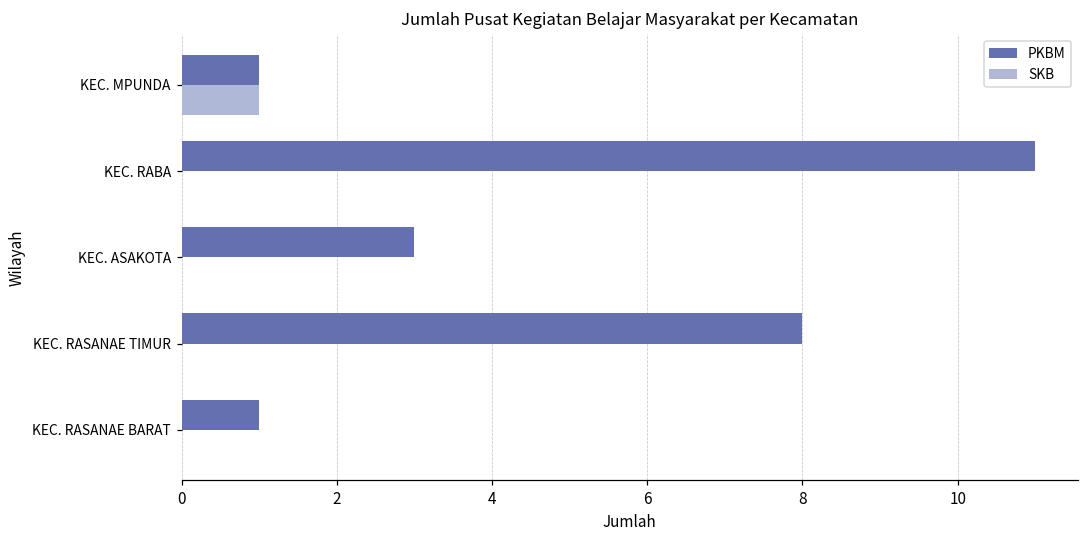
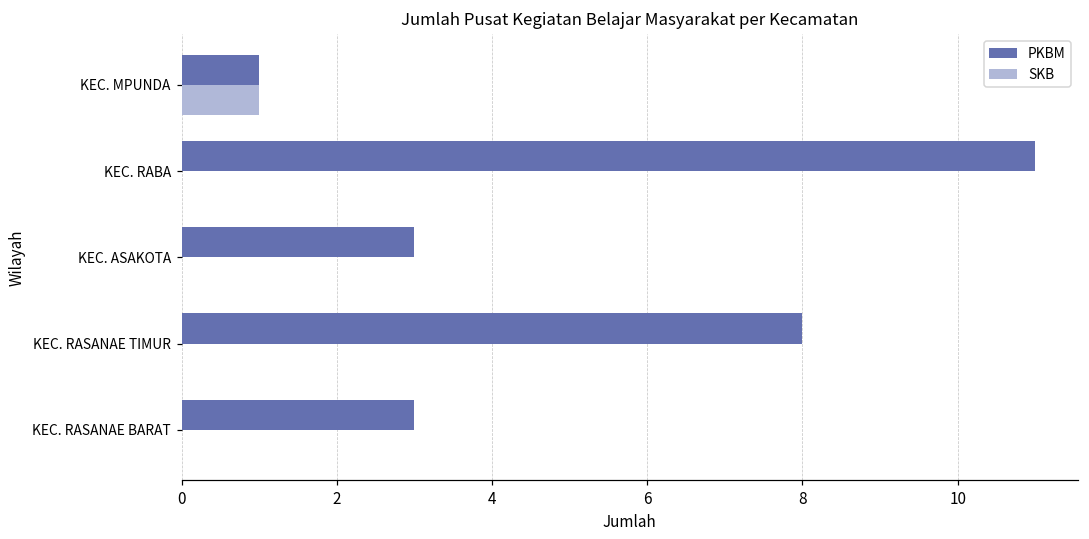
PKBM, KEC. RASANAE BARAT: 1 -> 3
